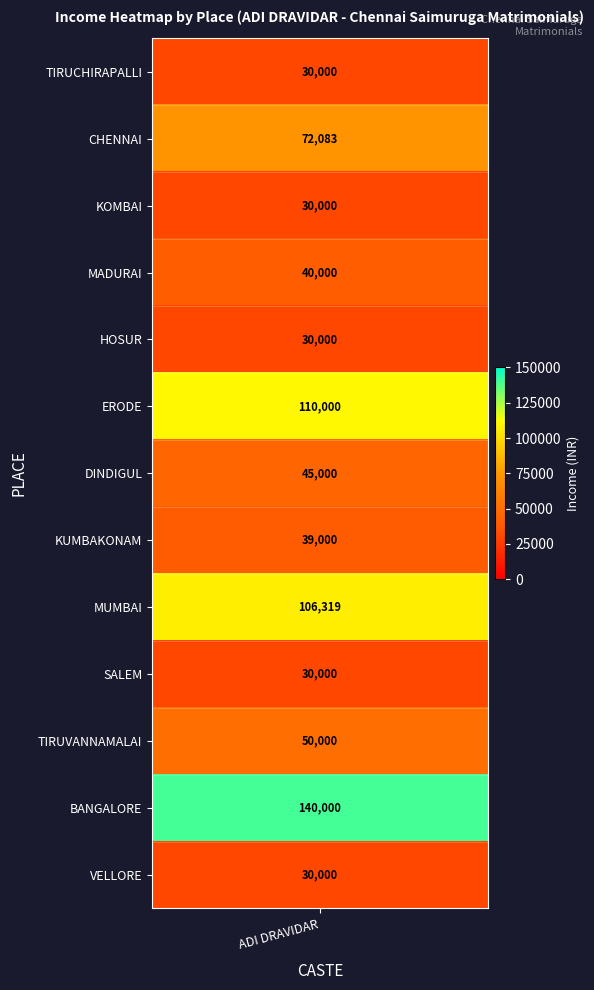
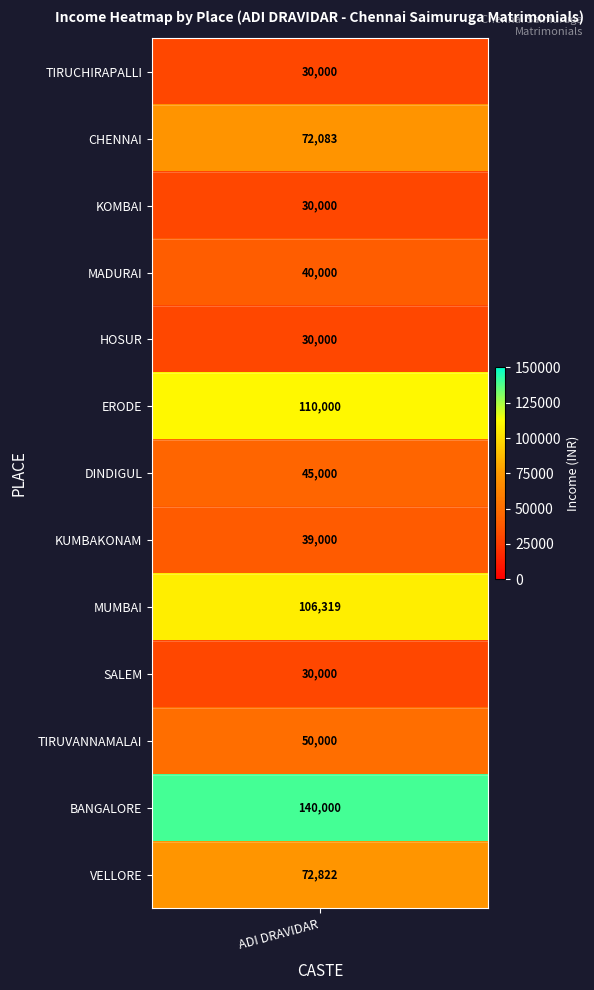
VELLORE, ADI DRAVIDAR: 30,000 -> 72,822
